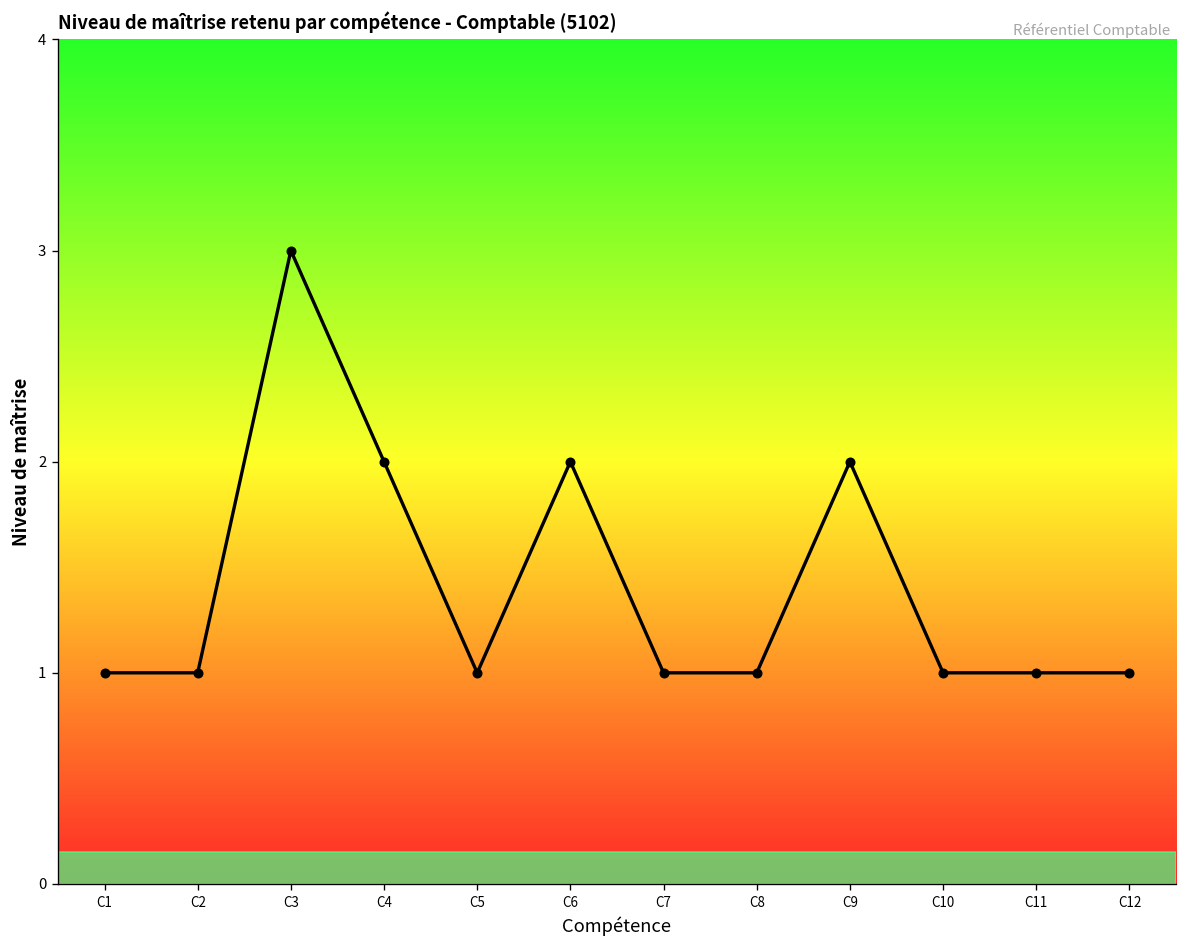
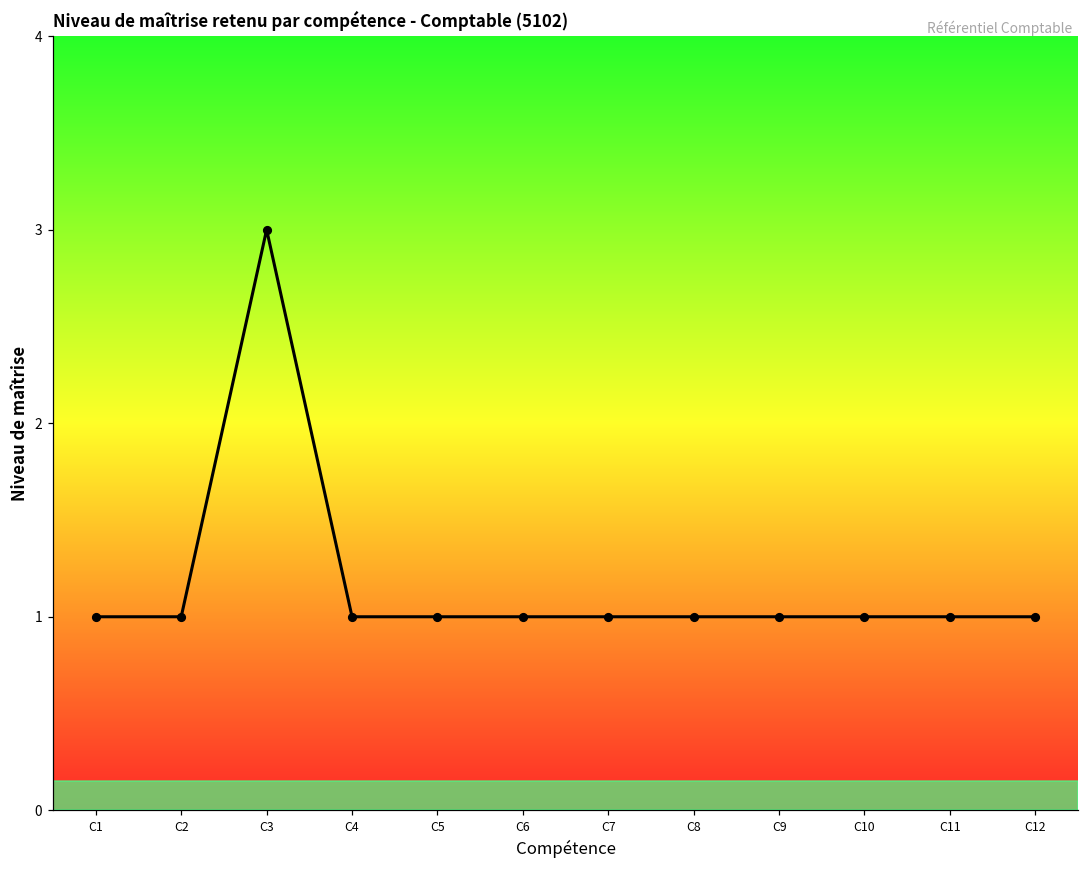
C4: 2 -> 1
C6: 2 -> 1
C9: 2 -> 1
